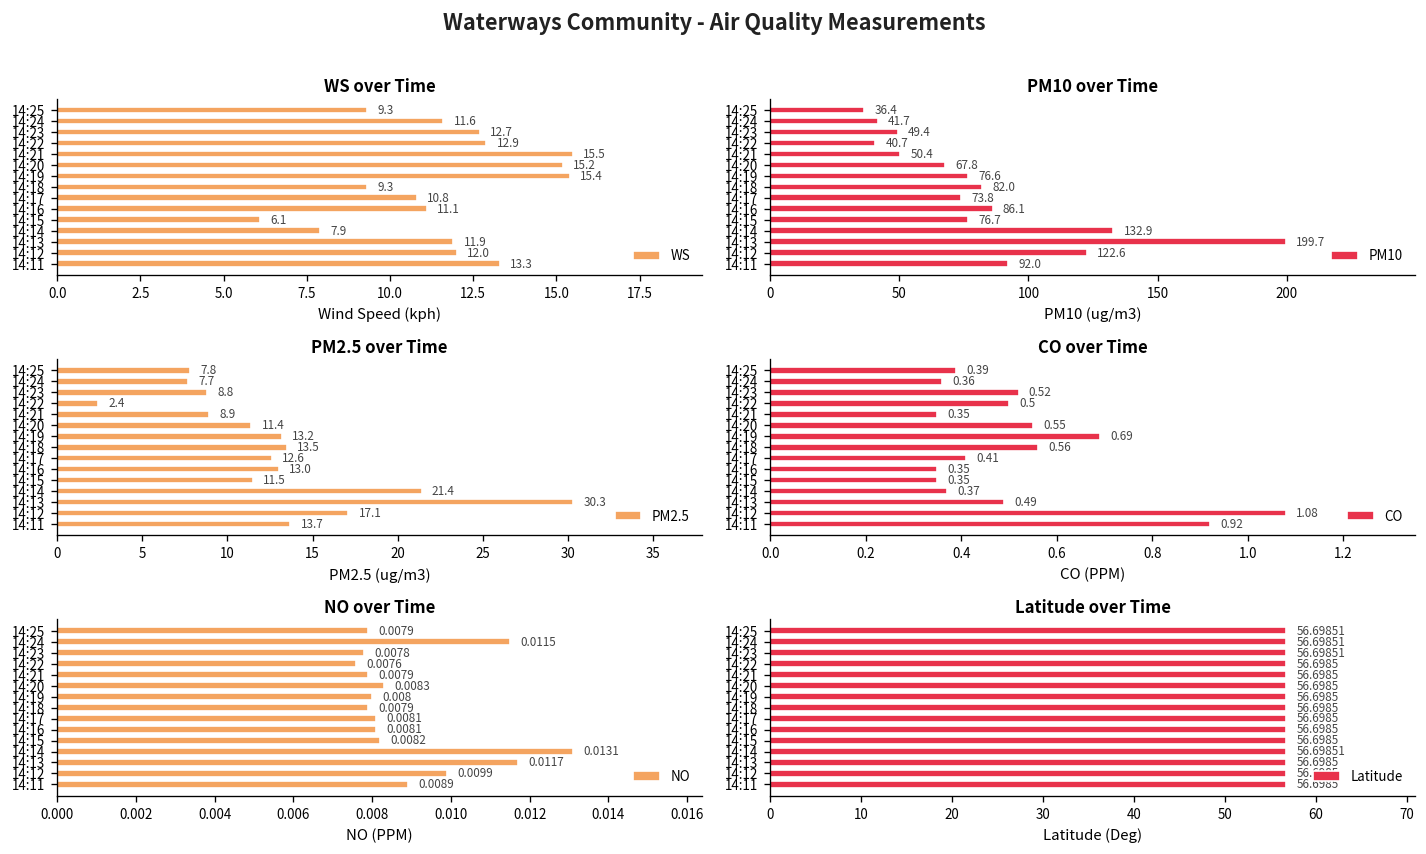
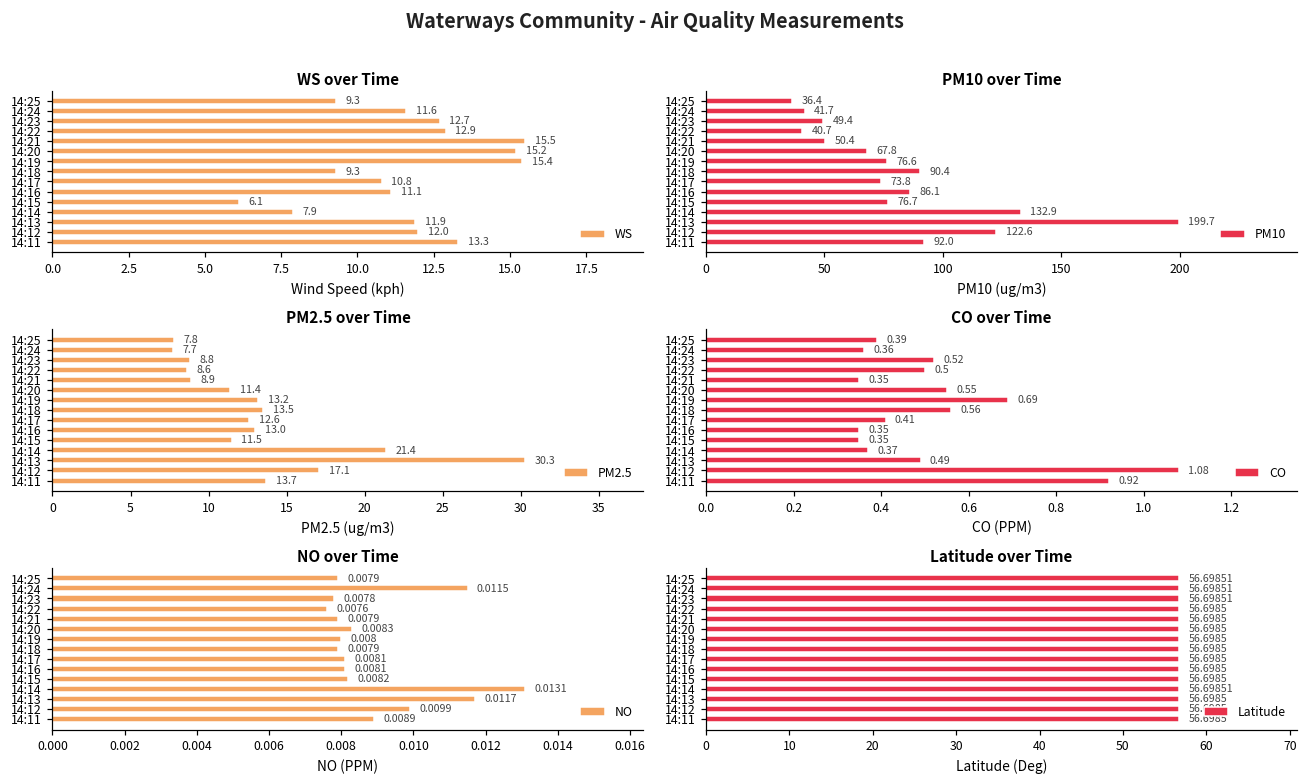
PM10 over Time, 14:18: 82.0 -> 90.4
PM2.5 over Time, 14:22: 2.4 -> 8.6
